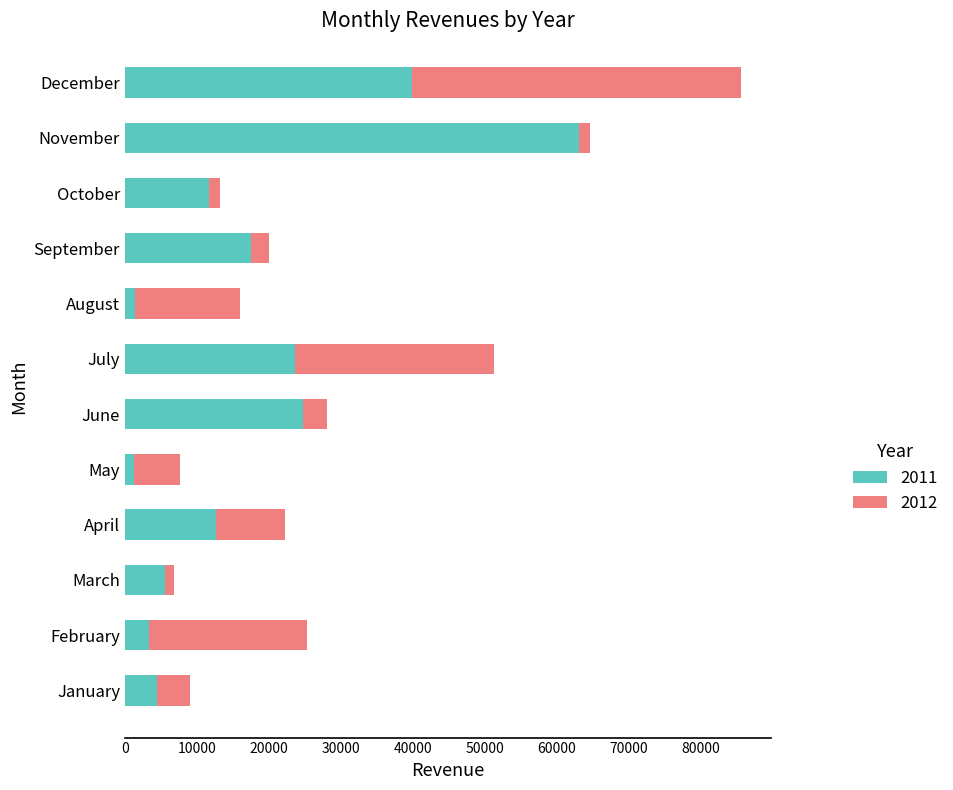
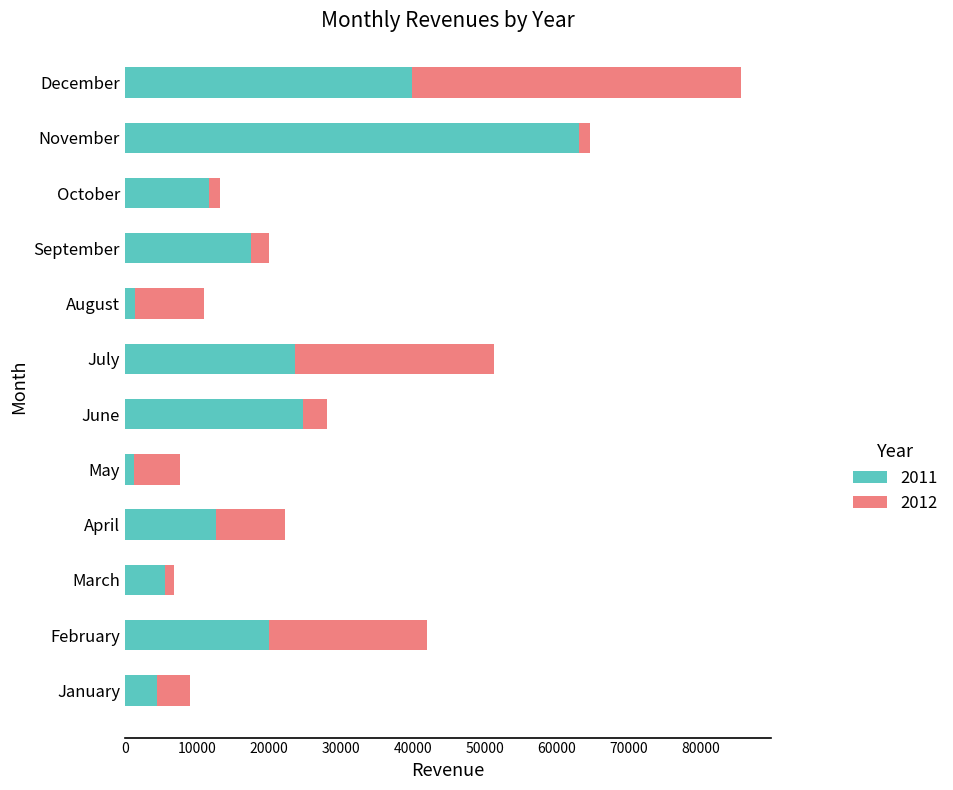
2012, August: 14000 -> 10000
2011, February: 3000 -> 20000
